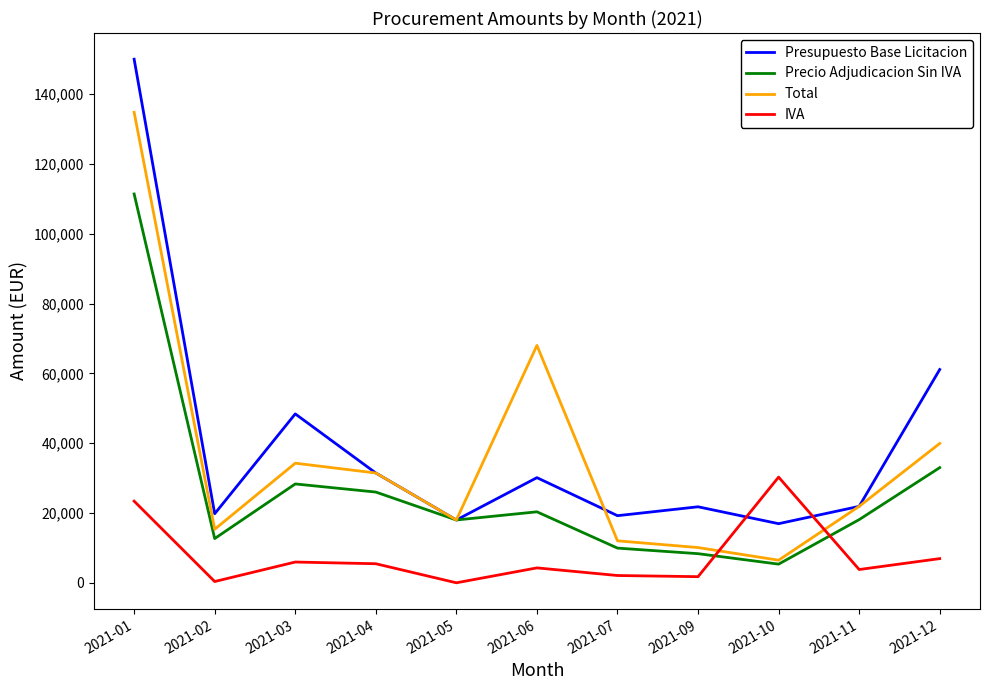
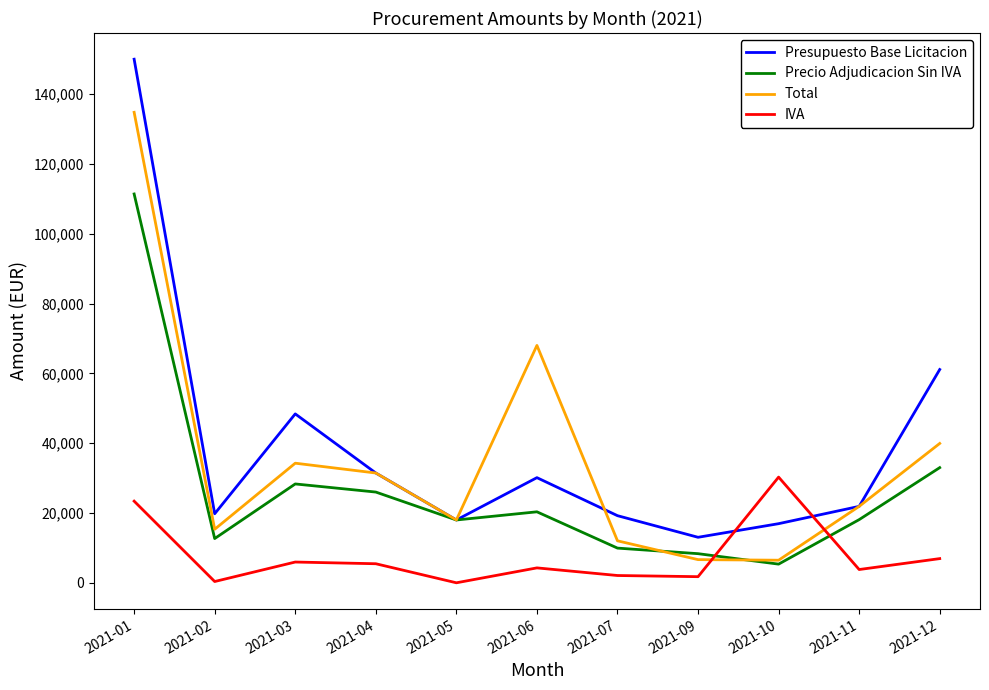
Presupuesto Base Licitacion, 2021-09: 22,000 -> 13,000
Total, 2021-09: 10,000 -> 7,000
